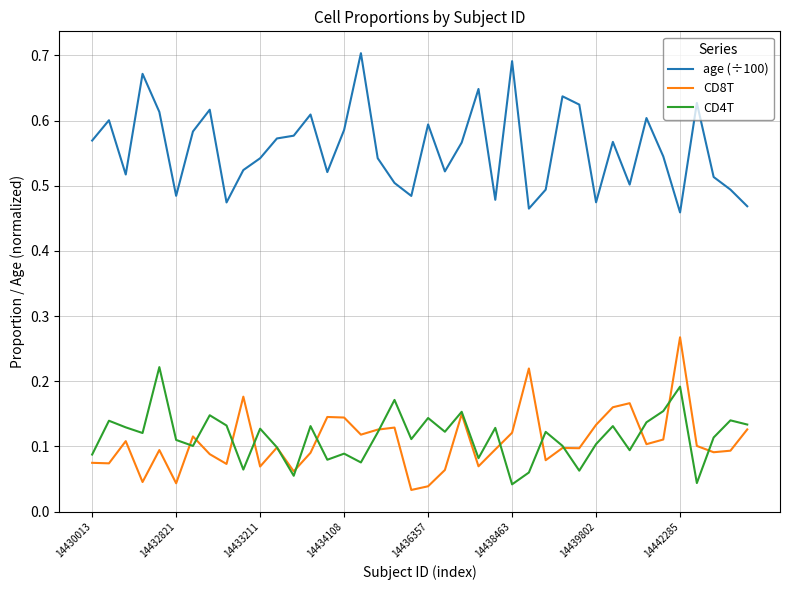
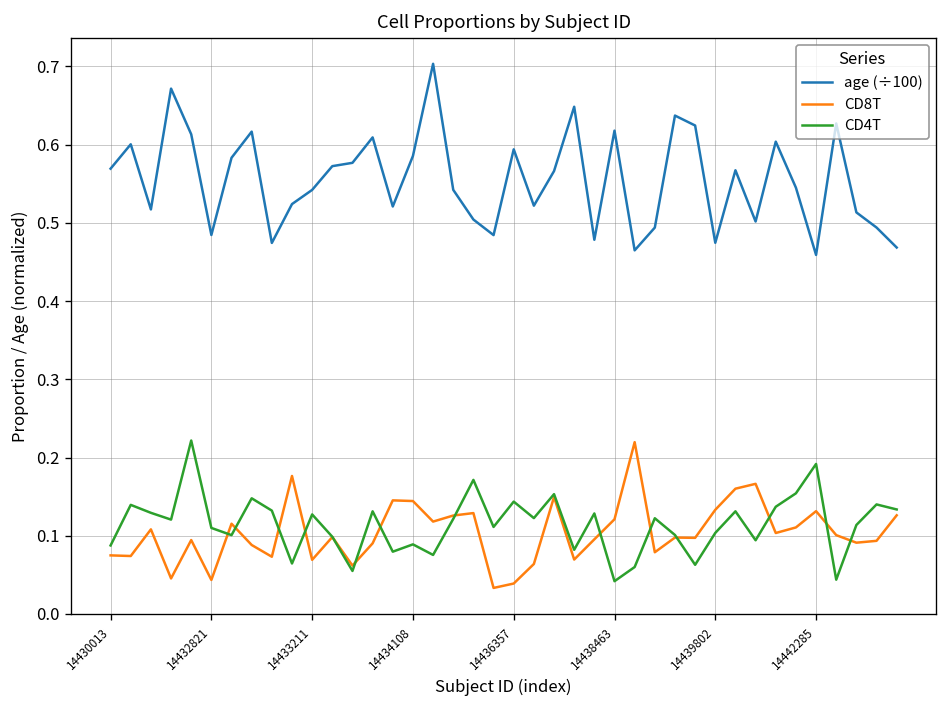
age (÷100), 14438463: 0.69 -> 0.62
CD8T, 14442285: 0.27 -> 0.13
